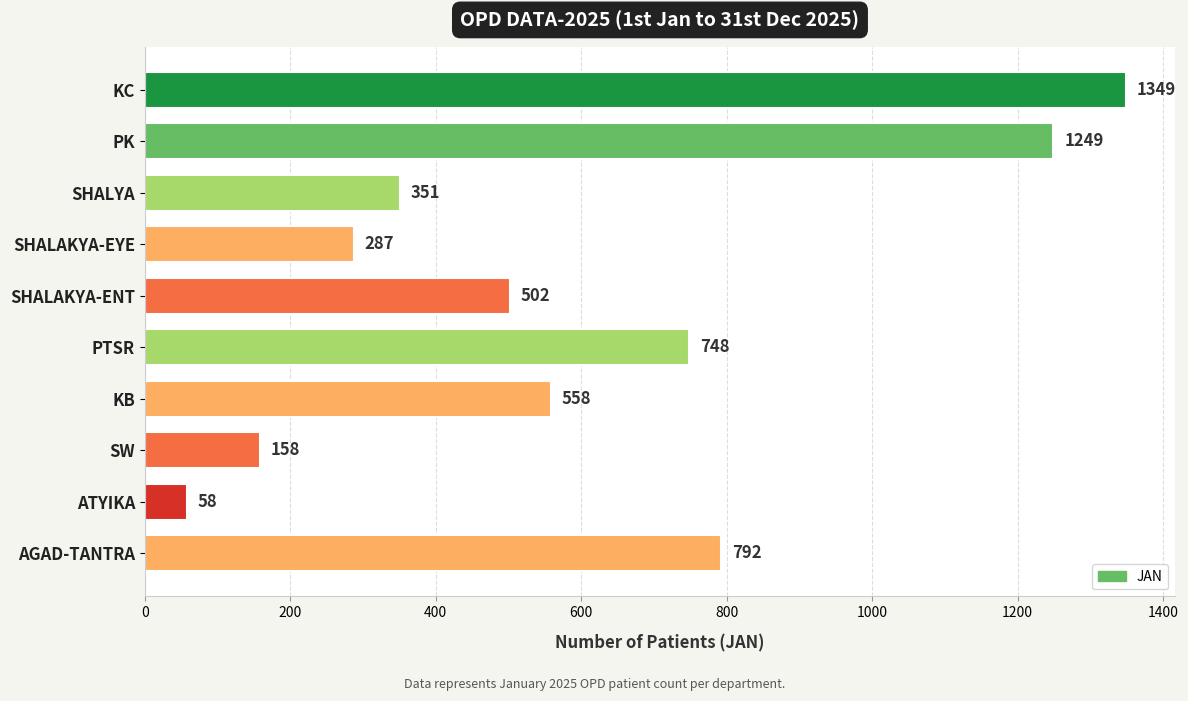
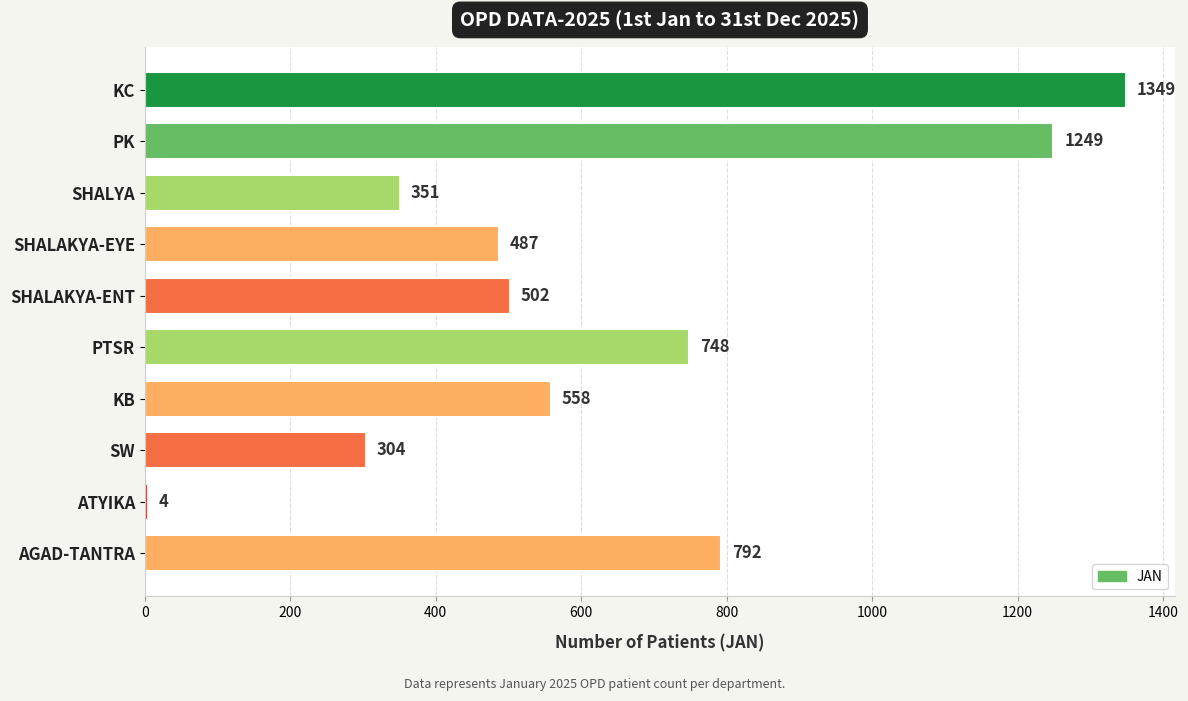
SHALAKYA-EYE: 287 -> 487
SW: 158 -> 304
ATYIKA: 58 -> 4
